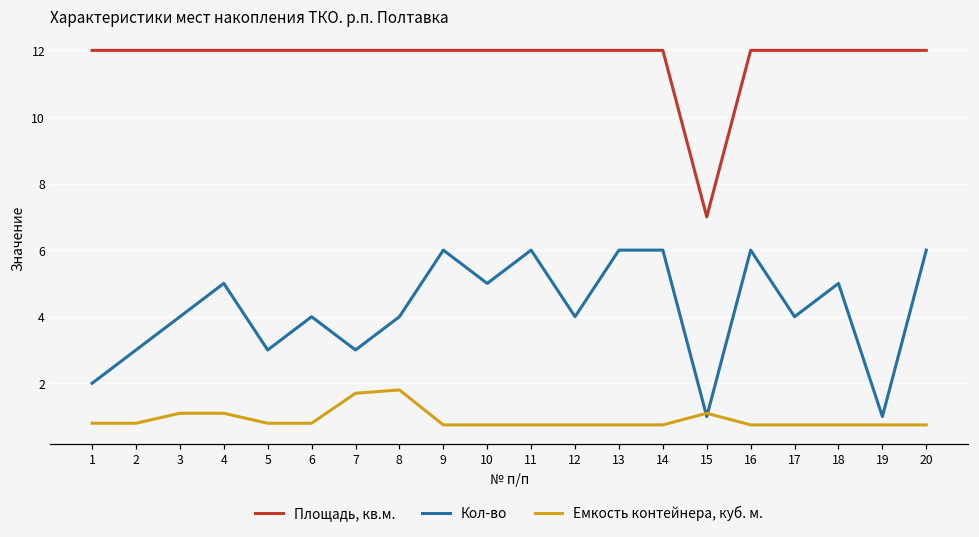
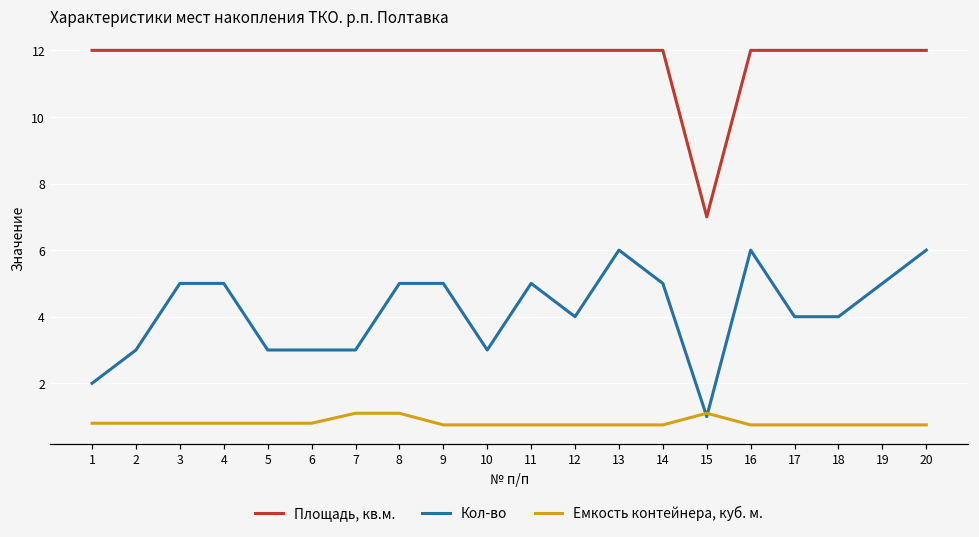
Кол-во, 3: 4 -> 5
Емкость контейнера, куб. м., 3: 1.1 -> 0.8
Емкость контейнера, куб. м., 4: 1.1 -> 0.8
Кол-во, 6: 4 -> 3
Емкость контейнера, куб. м., 7: 1.7 -> 1.1
Кол-во, 8: 4 -> 5
Емкость контейнера, куб. м., 8: 1.8 -> 1.1
Кол-во, 9: 6 -> 5
Кол-во, 10: 5 -> 3
Кол-во, 11: 6 -> 5
Кол-во, 14: 6 -> 5
Кол-во, 18: 5 -> 4
Кол-во, 19: 1 -> 5
